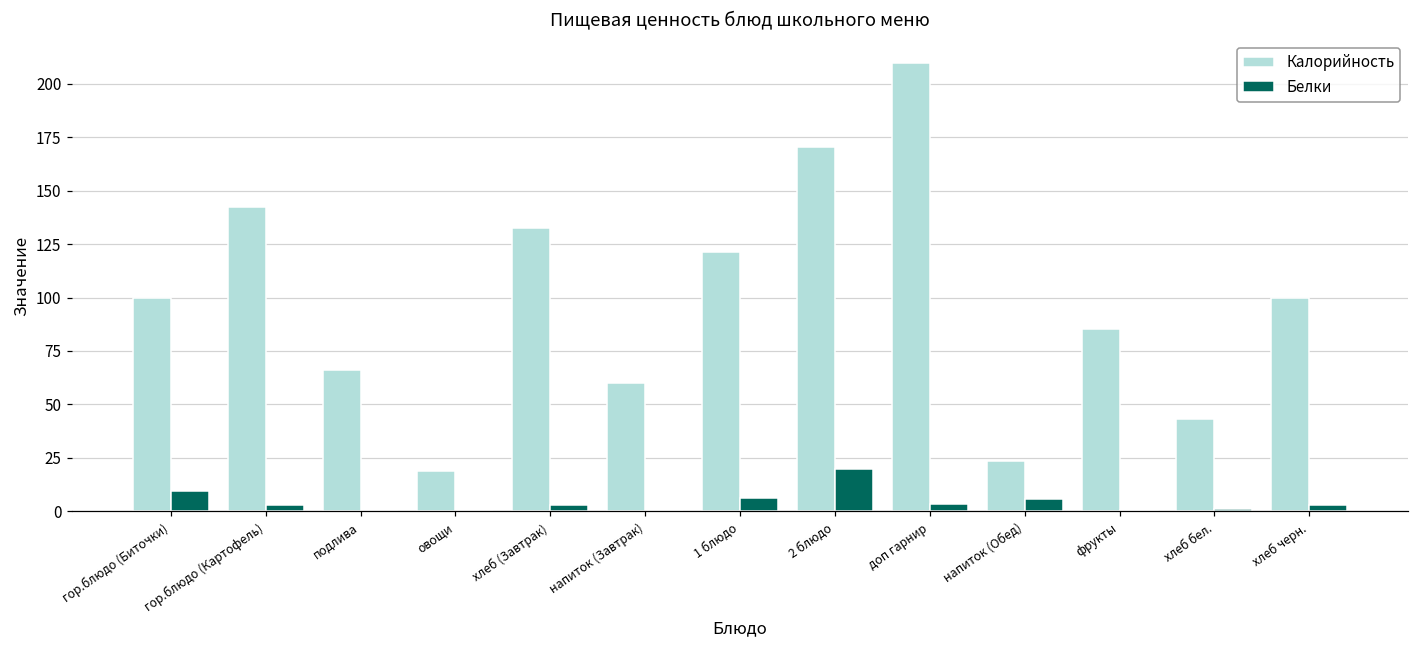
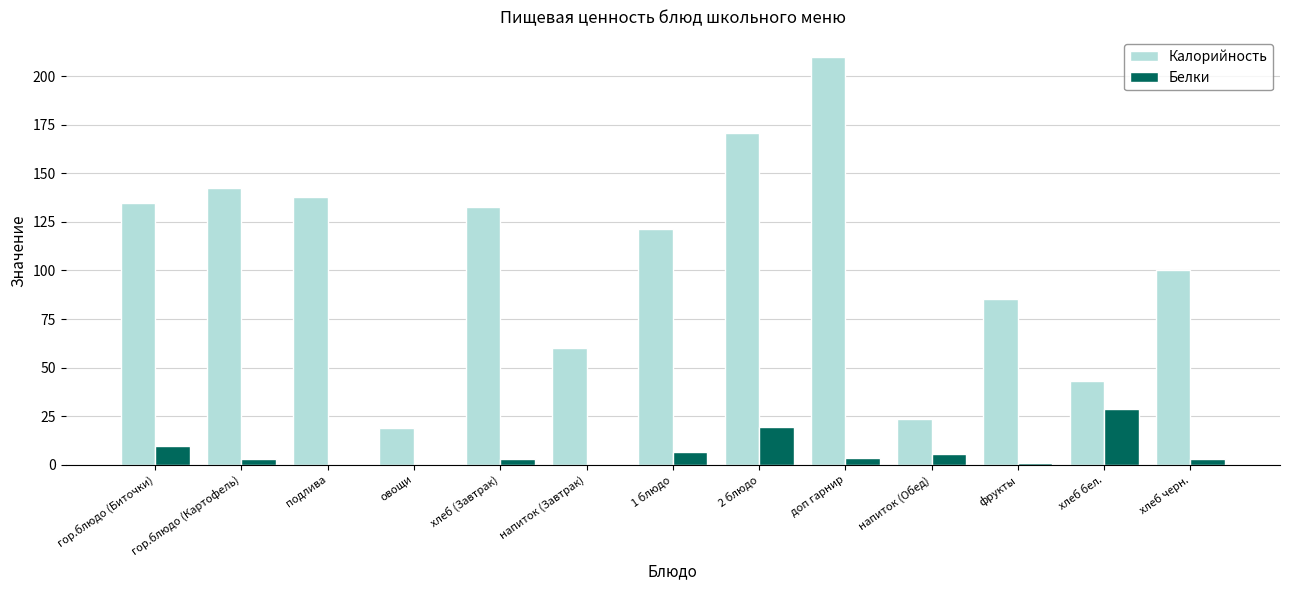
Калорийность, гор.блюдо (Биточки): 100 -> 135
Калорийность, подлива: 66 -> 138
Белки, хлеб бел.: 1 -> 29
